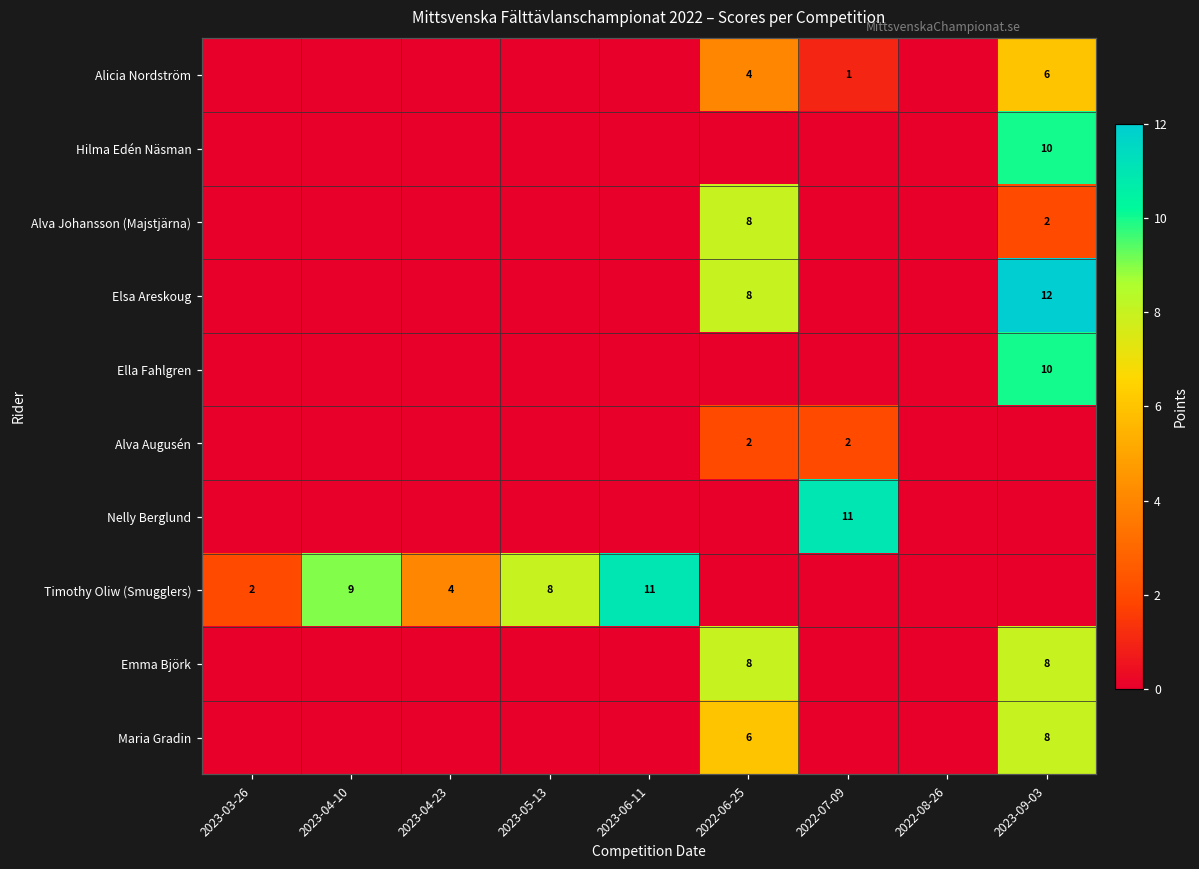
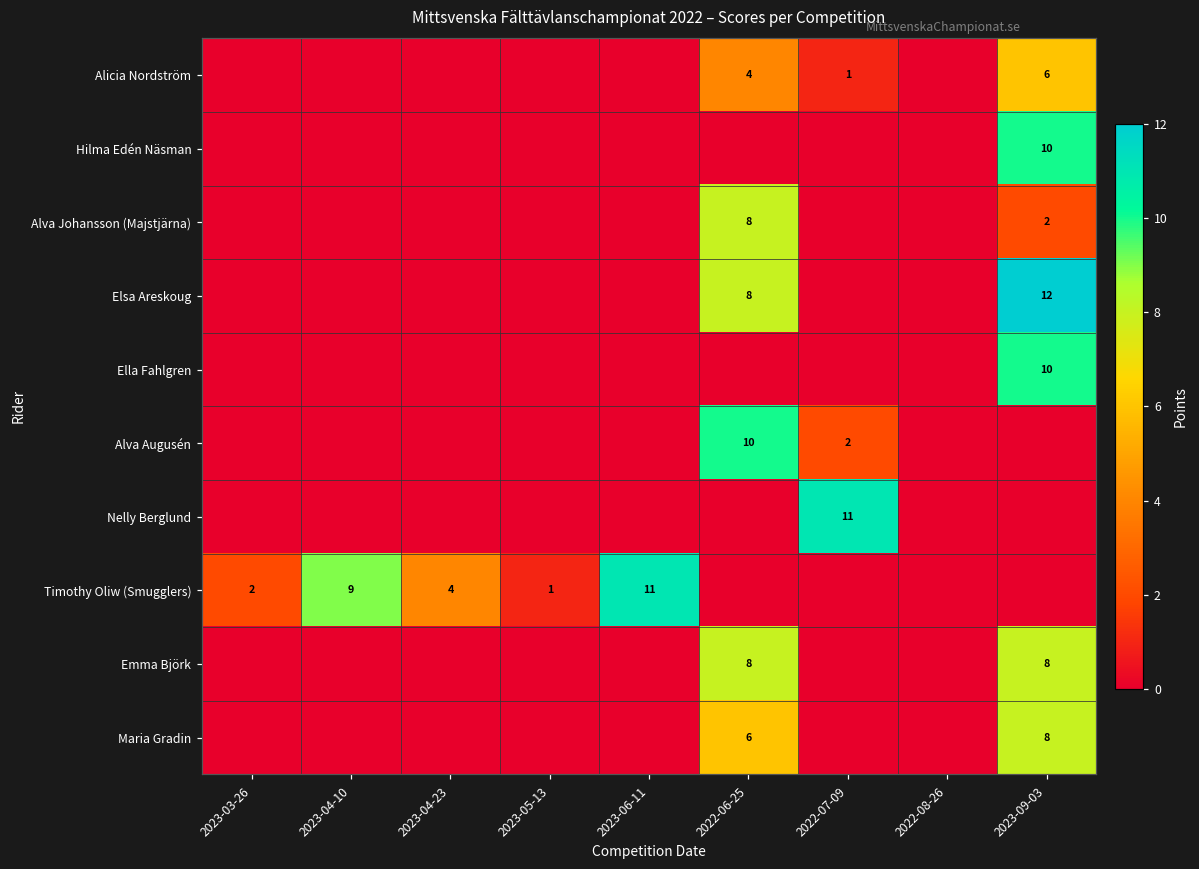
Alva Augusén, 2022-06-25: 2 -> 10
Timothy Oliw (Smugglers), 2023-05-13: 8 -> 1
